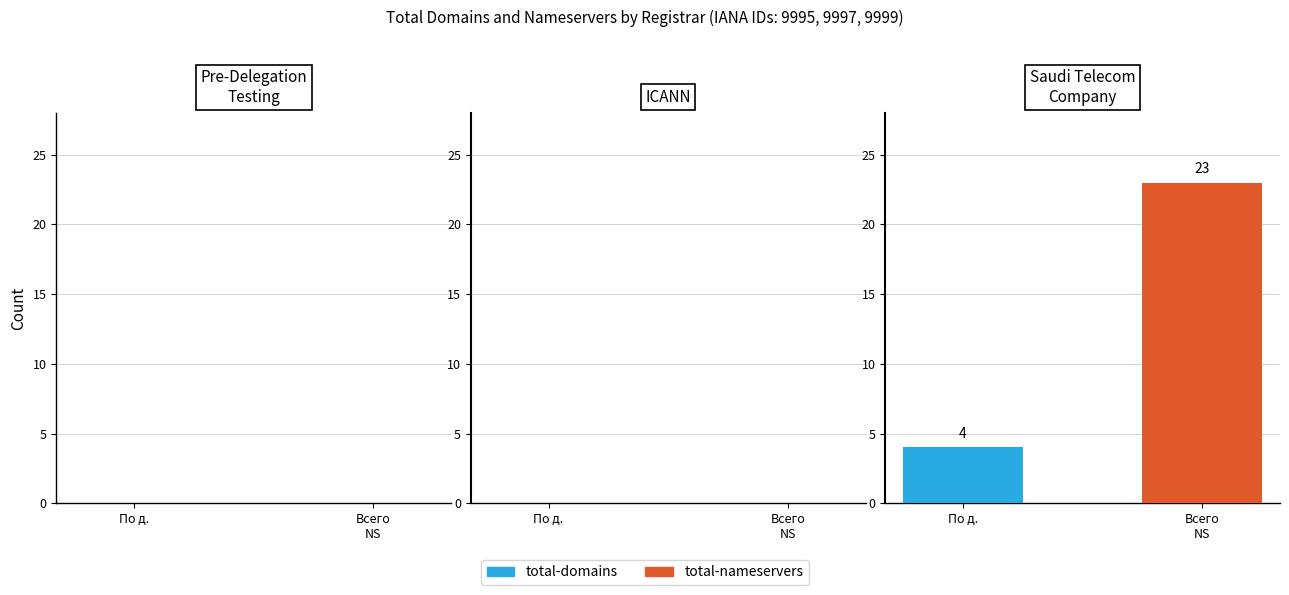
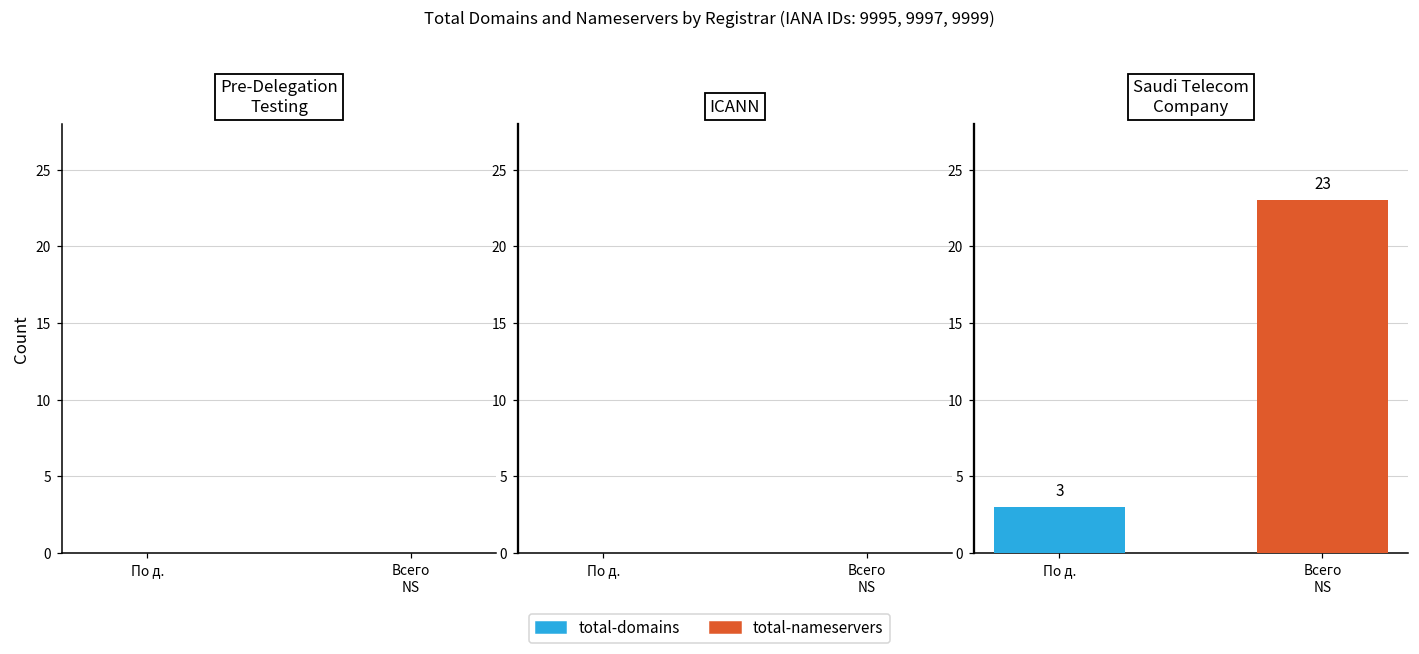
Saudi Telecom Company, По д.: 4 -> 3
